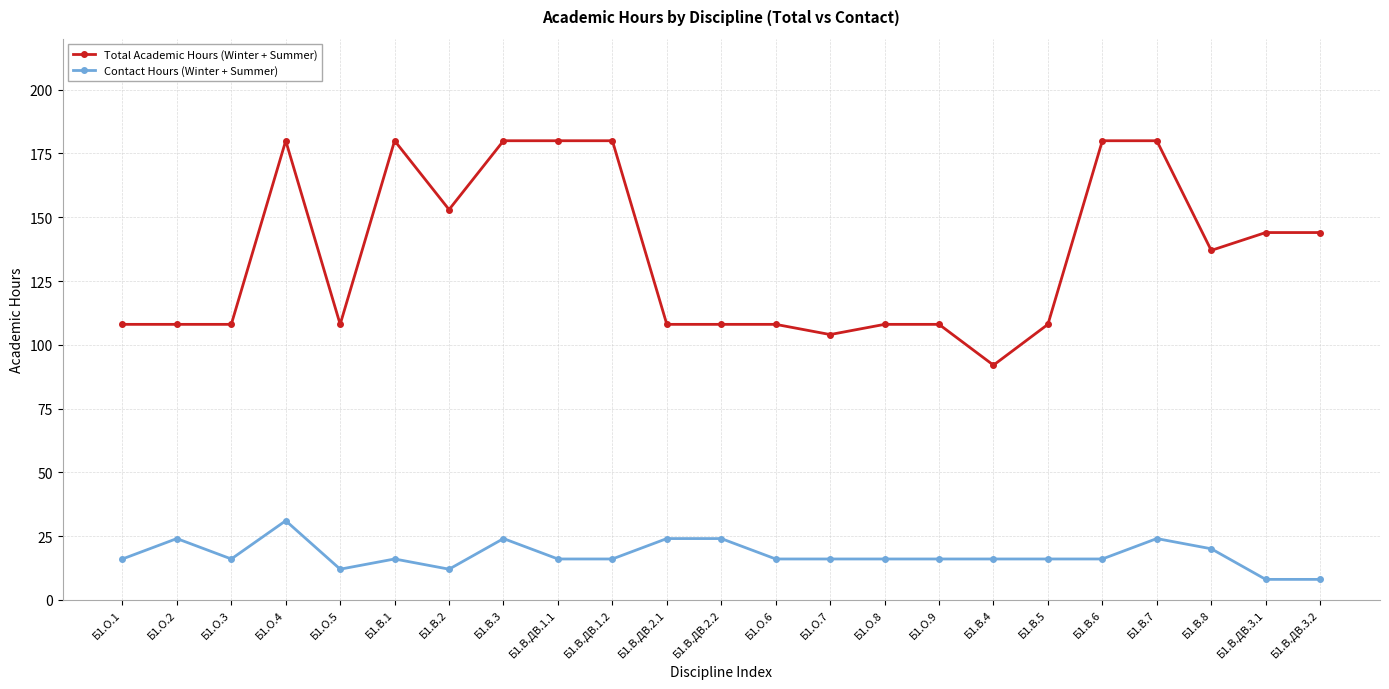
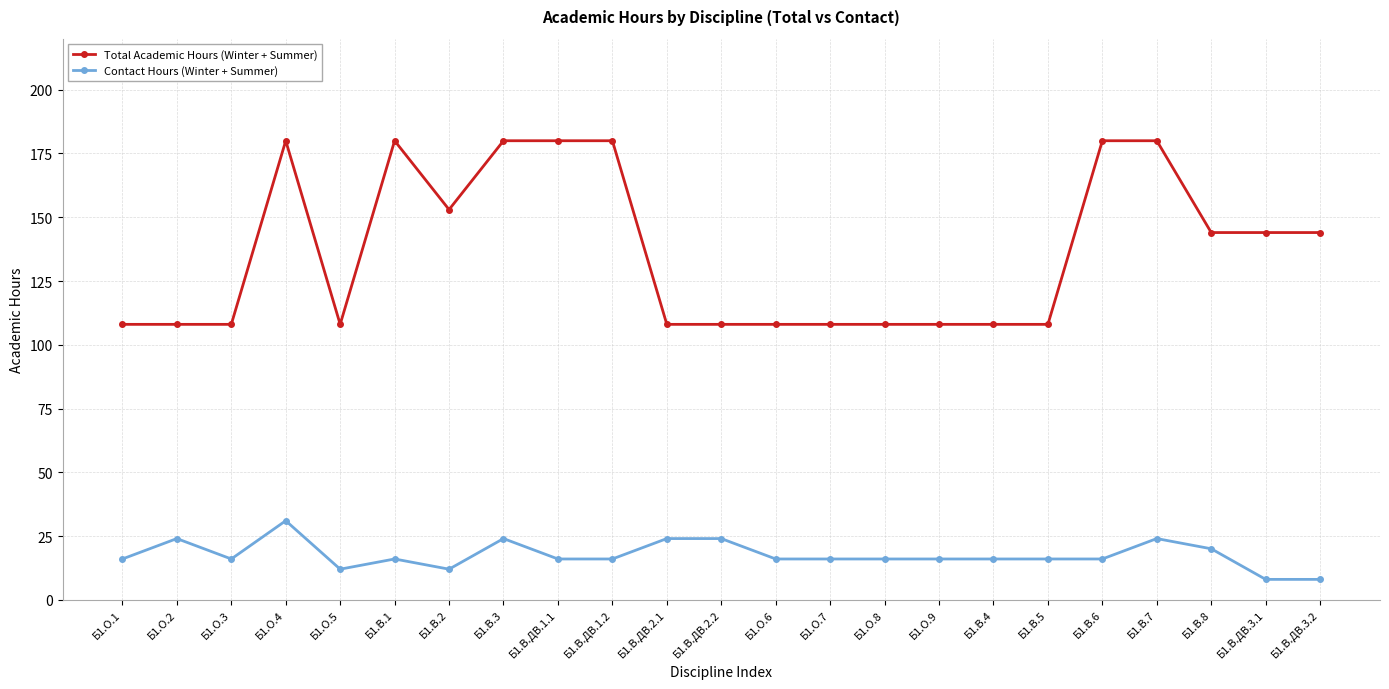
Total Academic Hours (Winter + Summer), Б1.О.7: 104 -> 108
Total Academic Hours (Winter + Summer), Б1.В.4: 92 -> 108
Total Academic Hours (Winter + Summer), Б1.В.8: 137 -> 144
